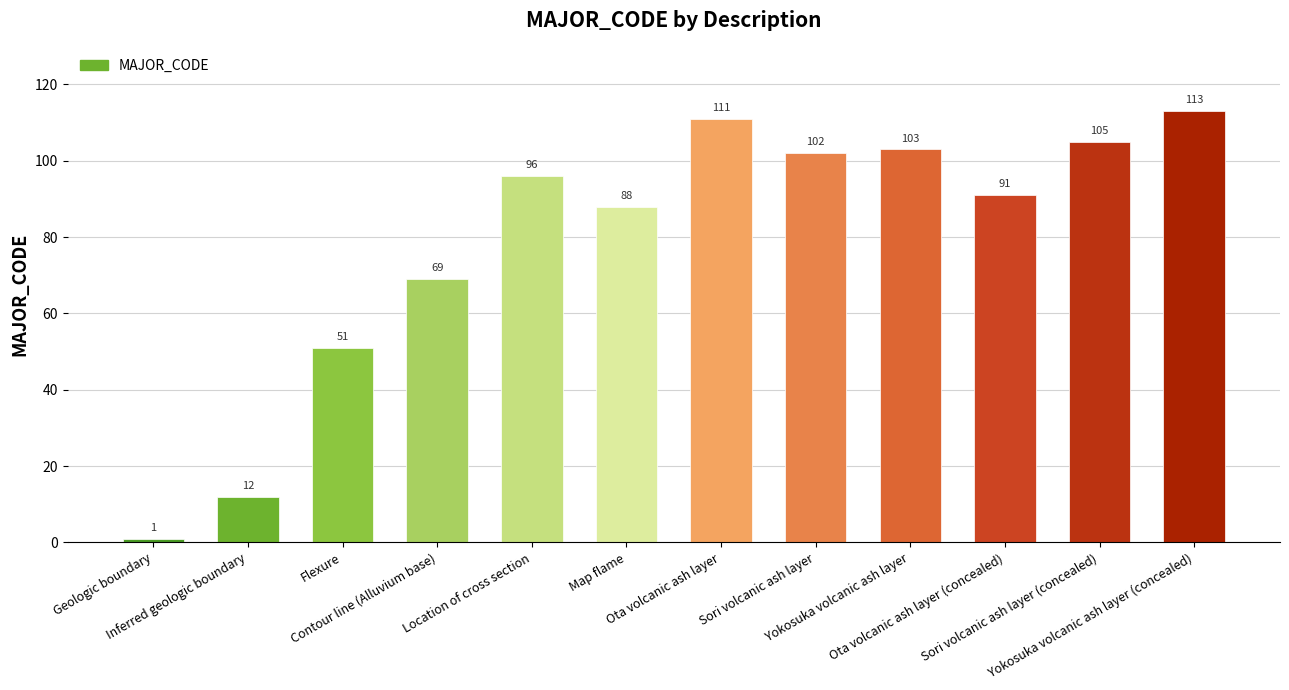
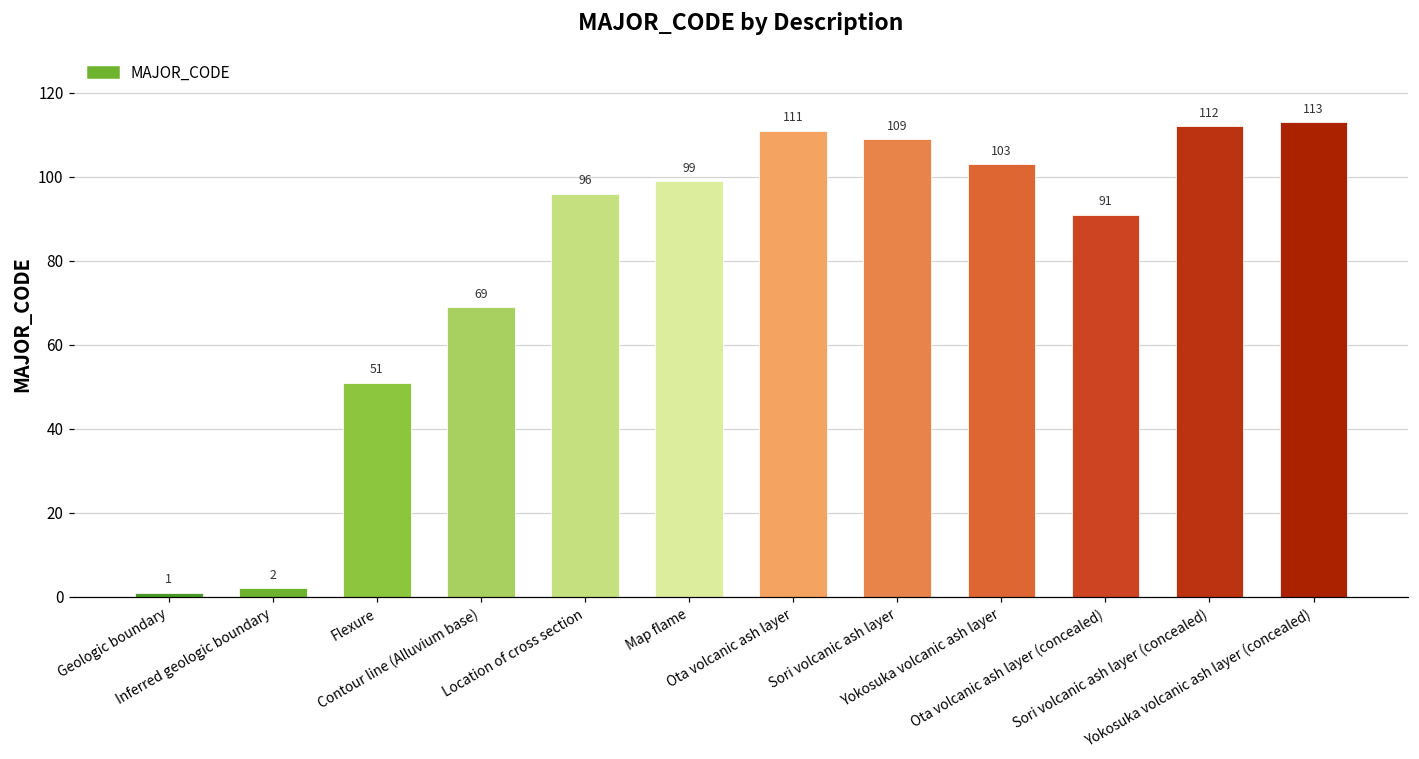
Inferred geologic boundary: 12 -> 2
Map flame: 88 -> 99
Sori volcanic ash layer: 102 -> 109
Sori volcanic ash layer (concealed): 105 -> 112
